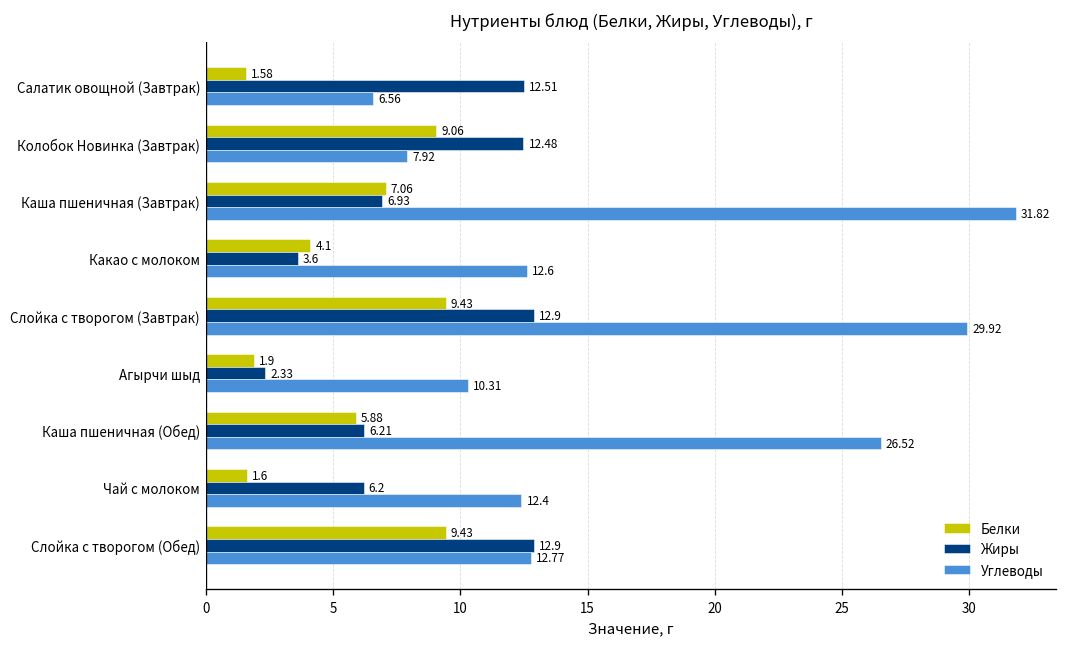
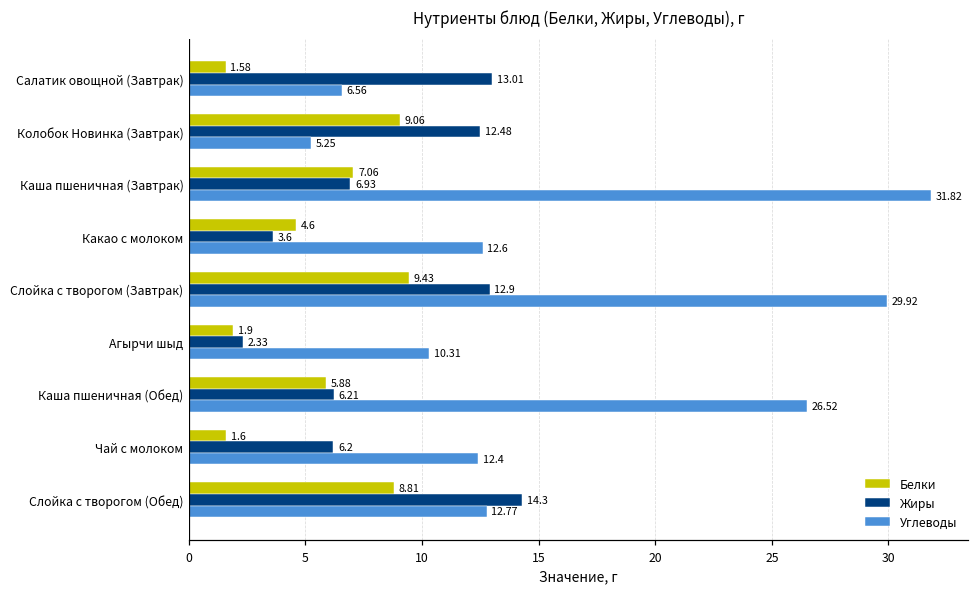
Жиры, Салатик овощной (Завтрак): 12.51 -> 13.01
Углеводы, Колобок Новинка (Завтрак): 7.92 -> 5.25
Белки, Какао с молоком: 4.1 -> 4.6
Белки, Слойка с творогом (Обед): 9.43 -> 8.81
Жиры, Слойка с творогом (Обед): 12.9 -> 14.3
